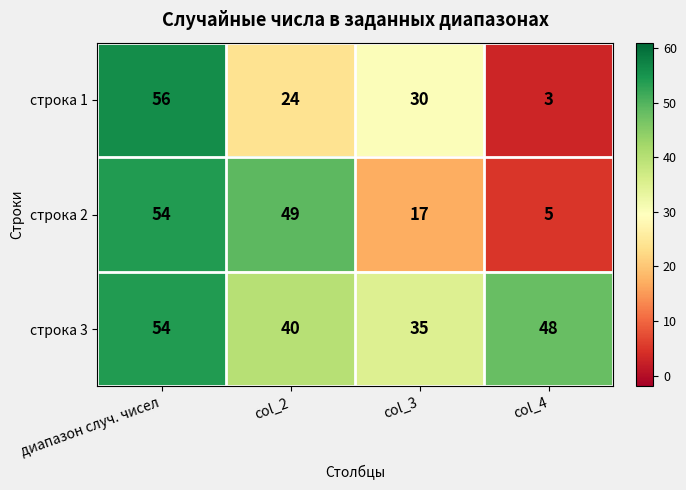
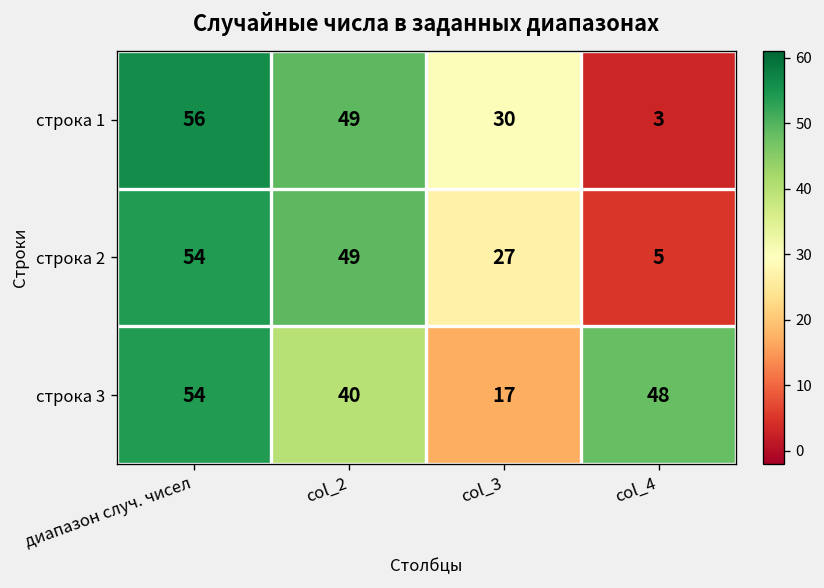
строка 1, col_2: 24 -> 49
строка 2, col_3: 17 -> 27
строка 3, col_3: 35 -> 17
